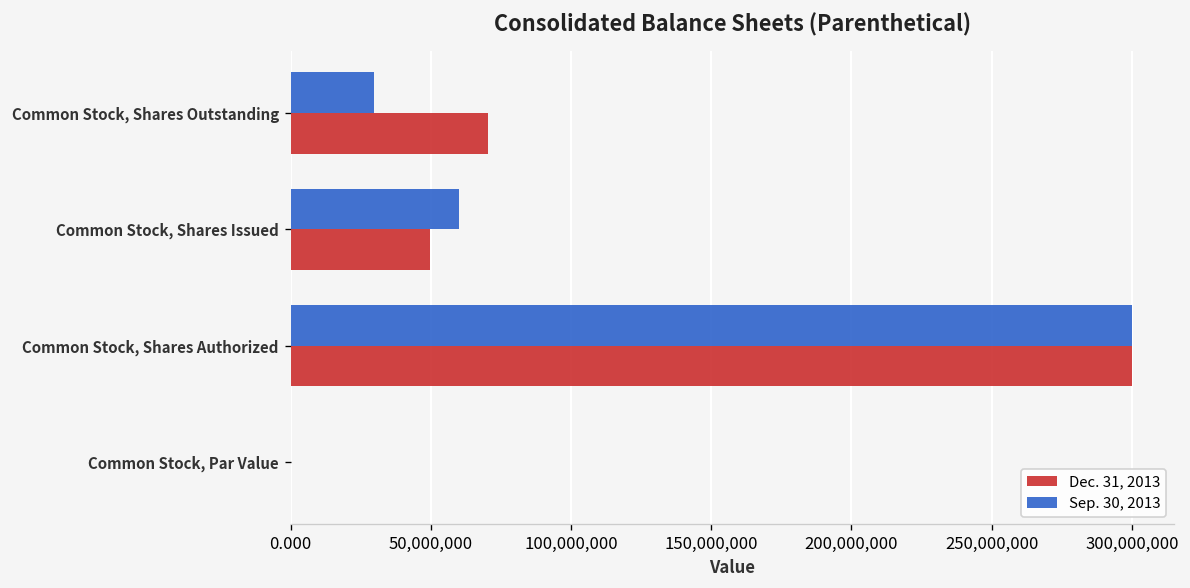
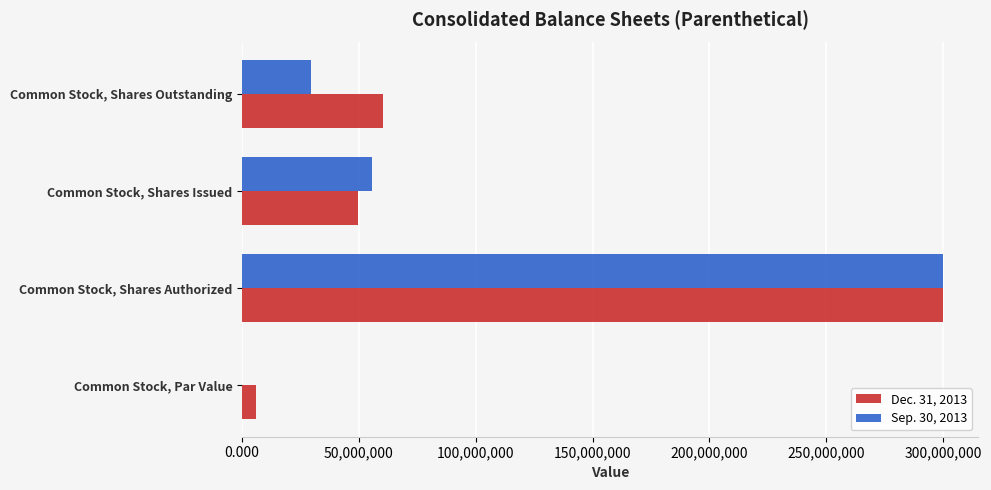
Dec. 31, 2013, Common Stock, Shares Outstanding: 70,000,000 -> 60,000,000
Sep. 30, 2013, Common Stock, Shares Issued: 60,000,000 -> 55,000,000
Dec. 31, 2013, Common Stock, Par Value: 0 -> 6,000,000
